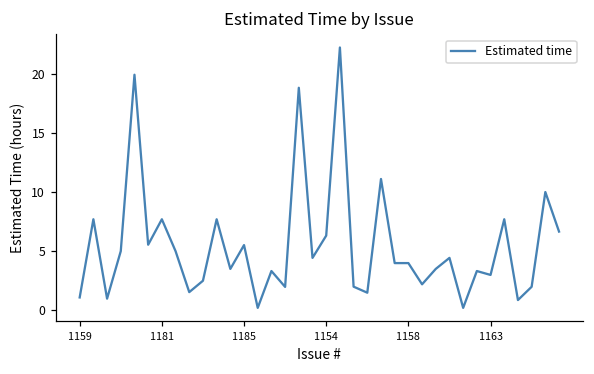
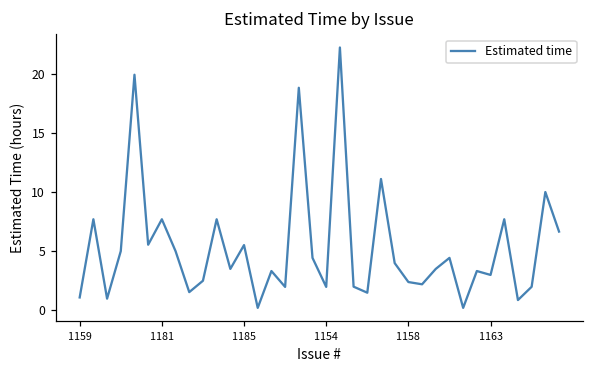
1154: 6.3 -> 2.0
1158: 4.0 -> 2.4
